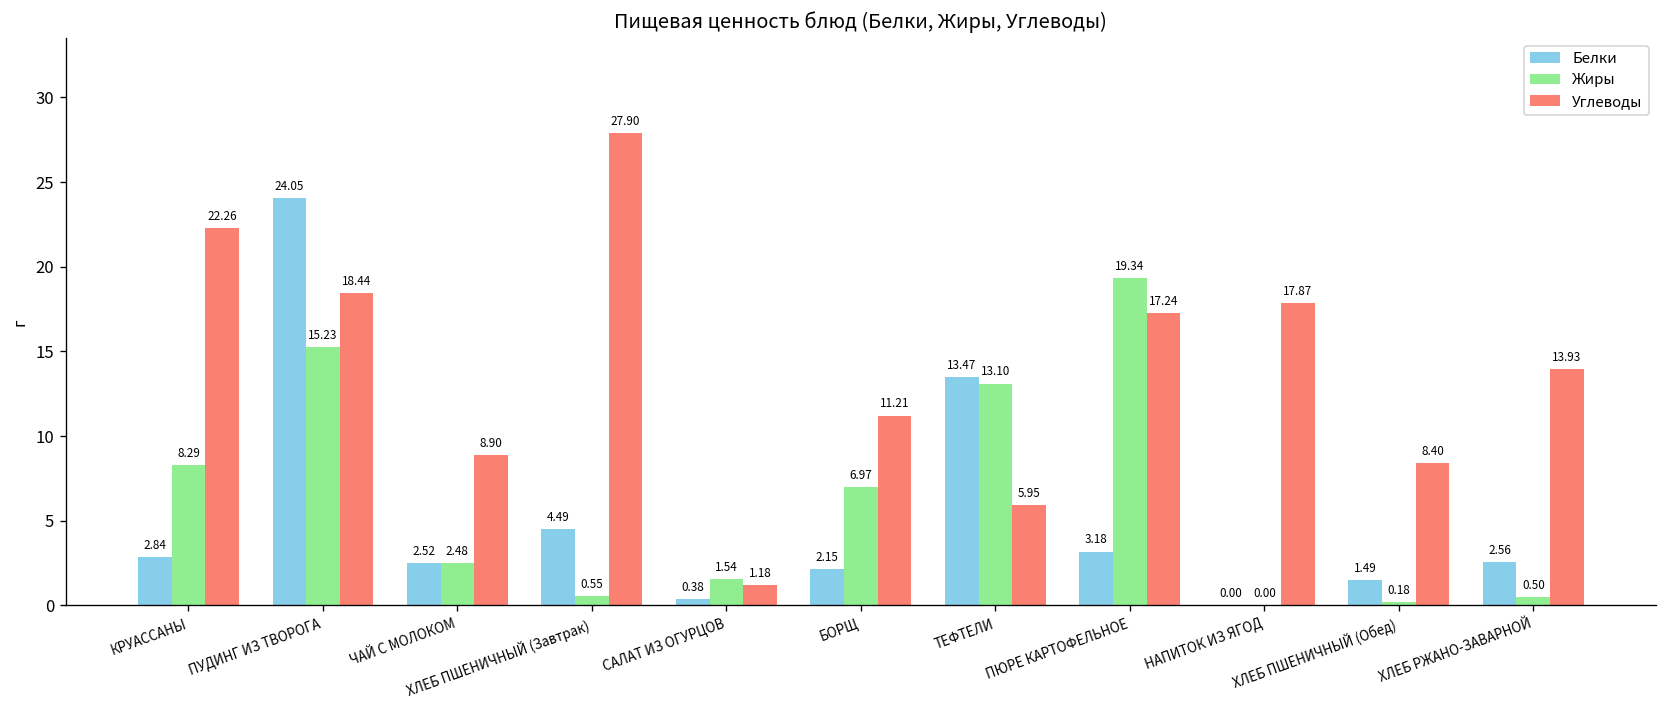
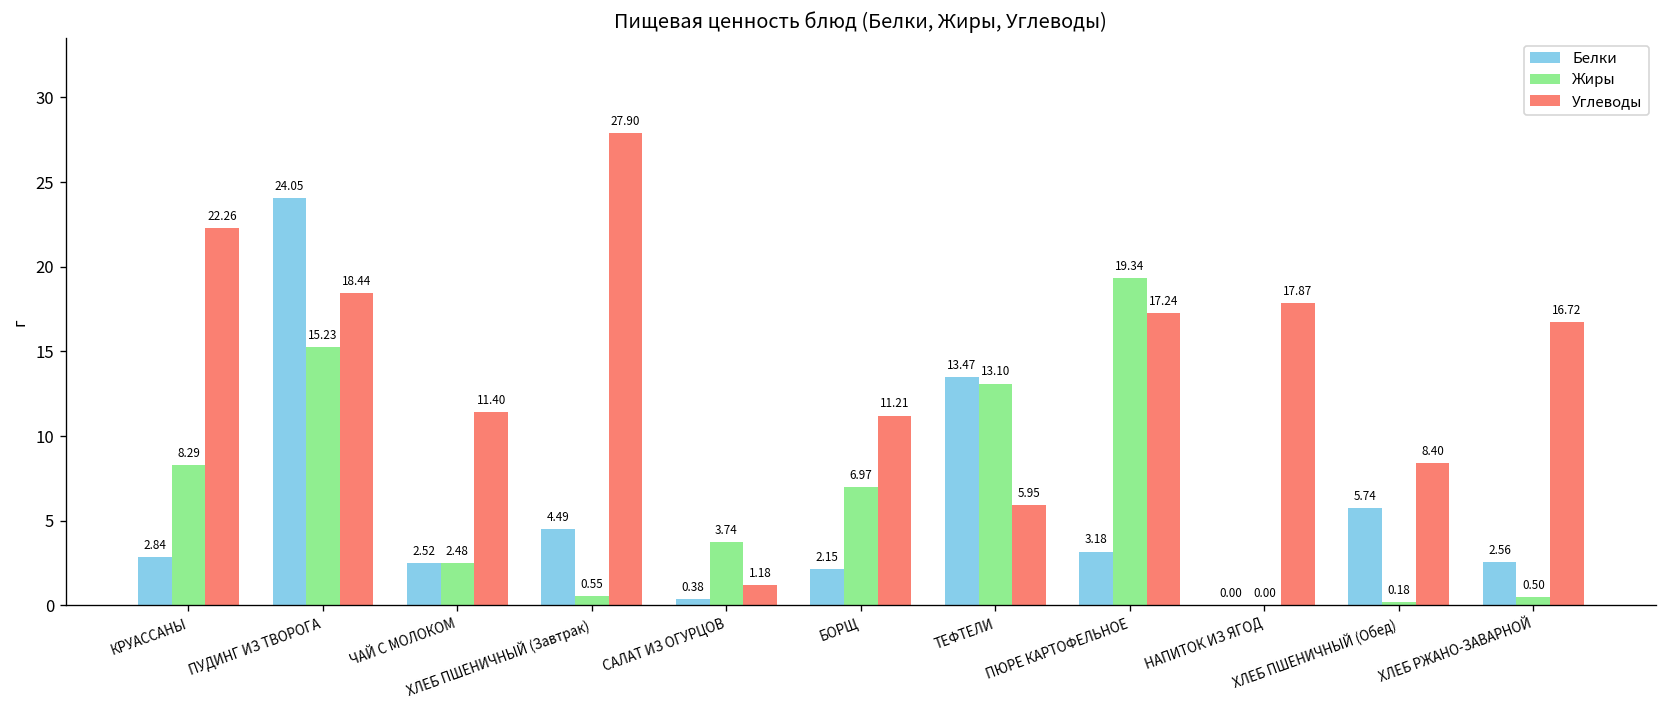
Углеводы, ЧАЙ С МОЛОКОМ: 8.90 -> 11.40
Жиры, САЛАТ ИЗ ОГУРЦОВ: 1.54 -> 3.74
Белки, ХЛЕБ ПШЕНИЧНЫЙ (Обед): 1.49 -> 5.74
Углеводы, ХЛЕБ РЖАНО-ЗАВАРНОЙ: 13.93 -> 16.72
